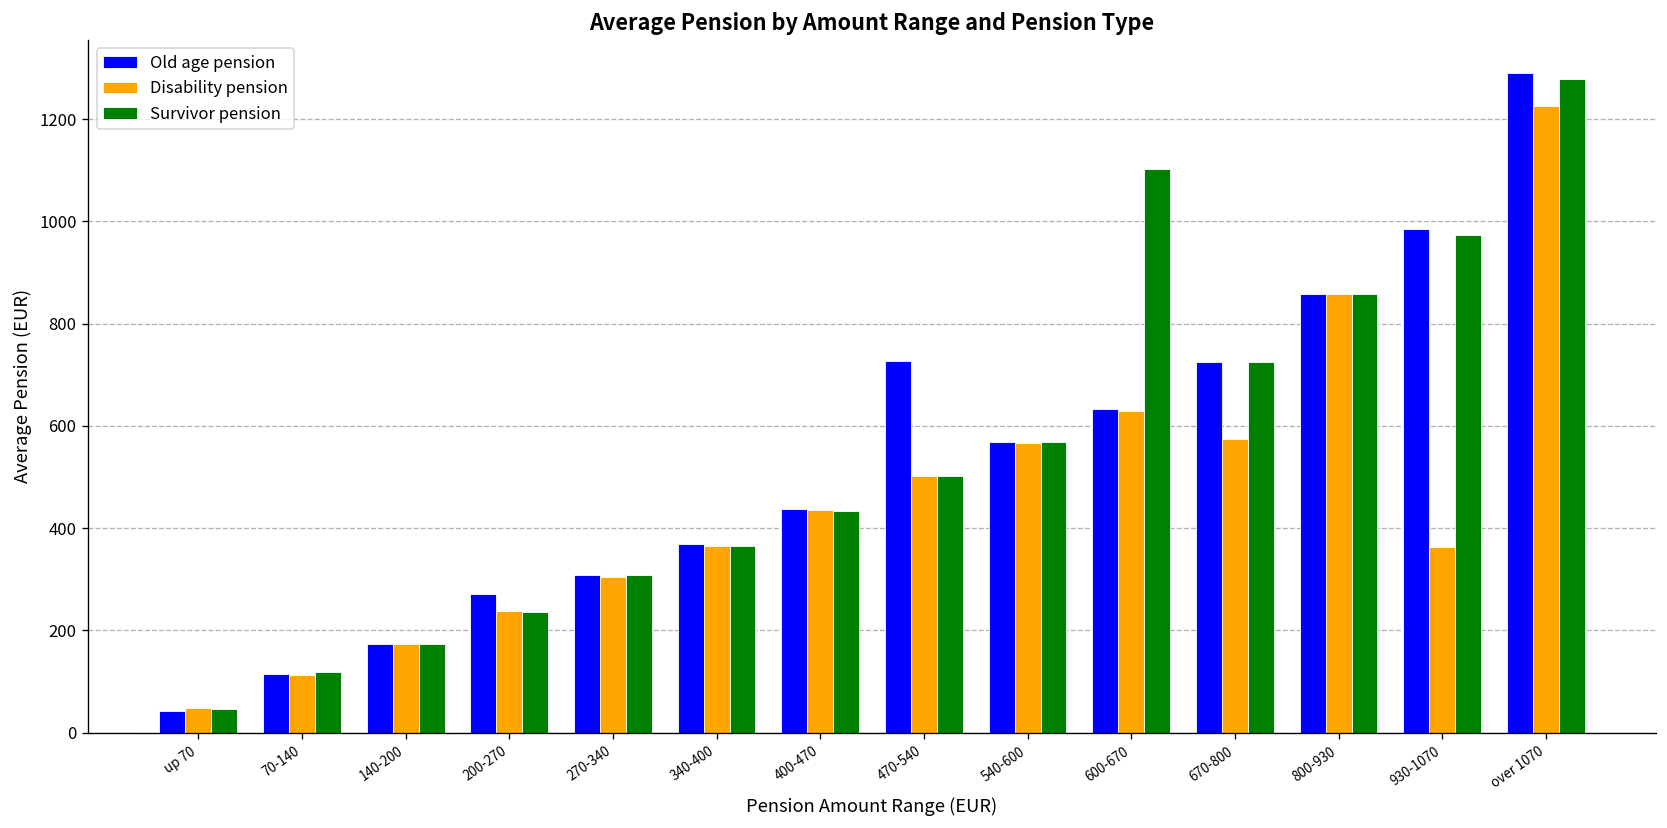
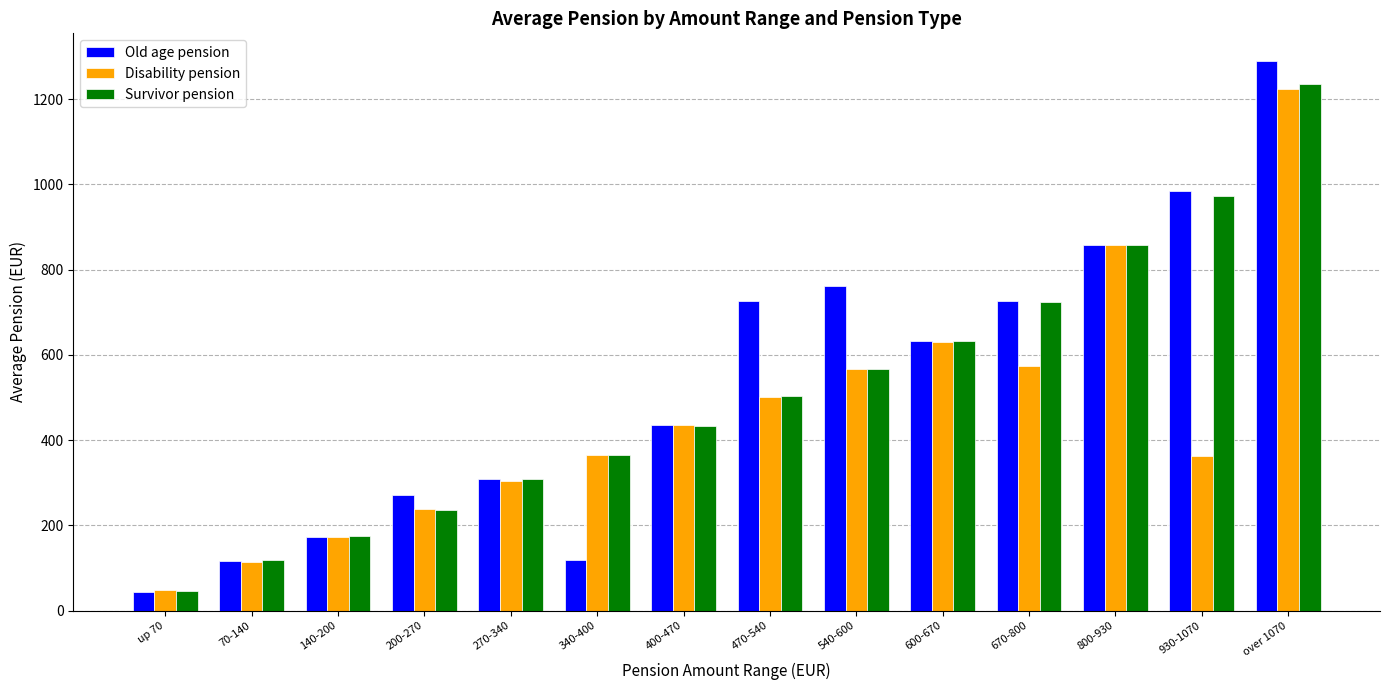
Old age pension, 340-400: 370 -> 120
Old age pension, 540-600: 570 -> 760
Survivor pension, 600-670: 1100 -> 630
Survivor pension, over 1070: 1280 -> 1240
